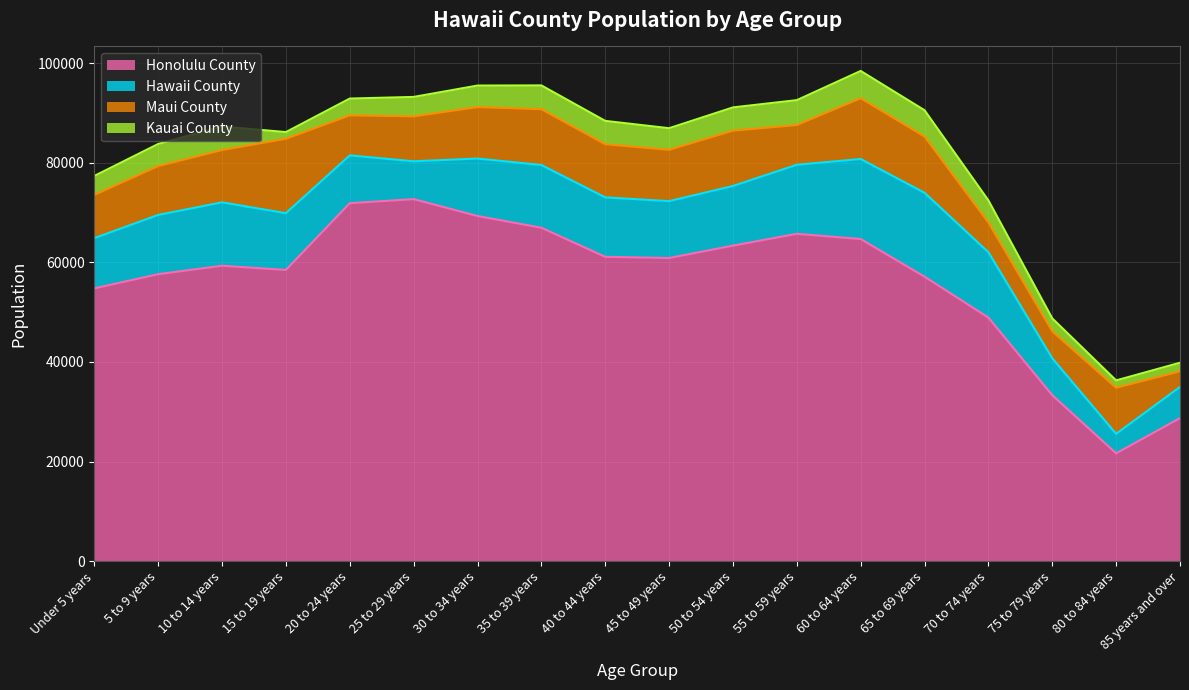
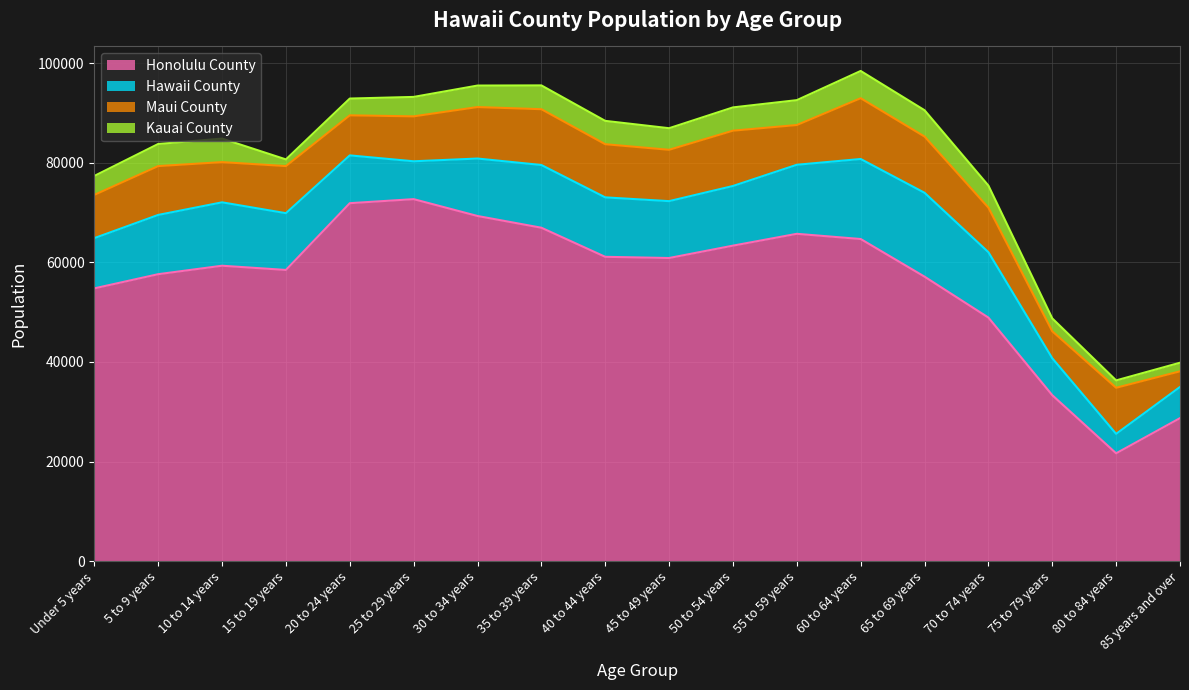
Maui County, 10 to 14 years: 11000 -> 8000
Maui County, 15 to 19 years: 15000 -> 9000
Maui County, 70 to 74 years: 6000 -> 9000
